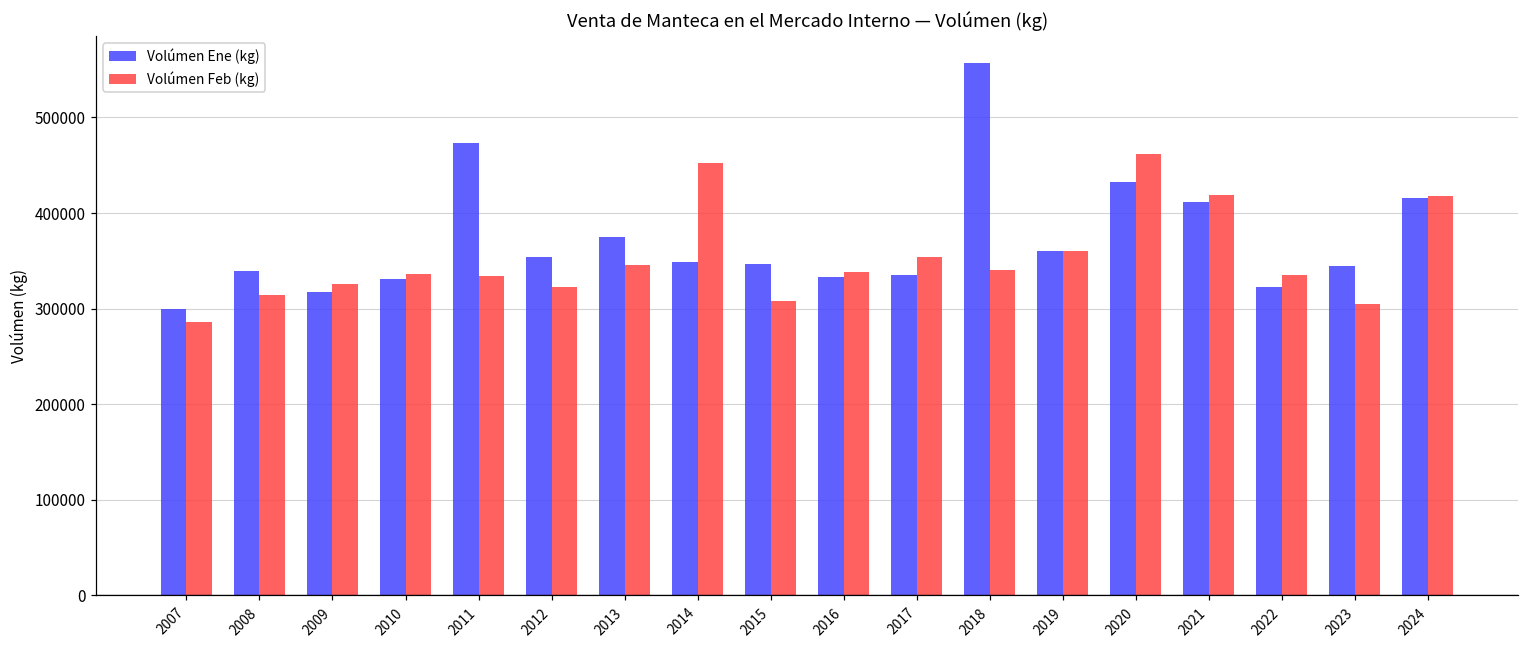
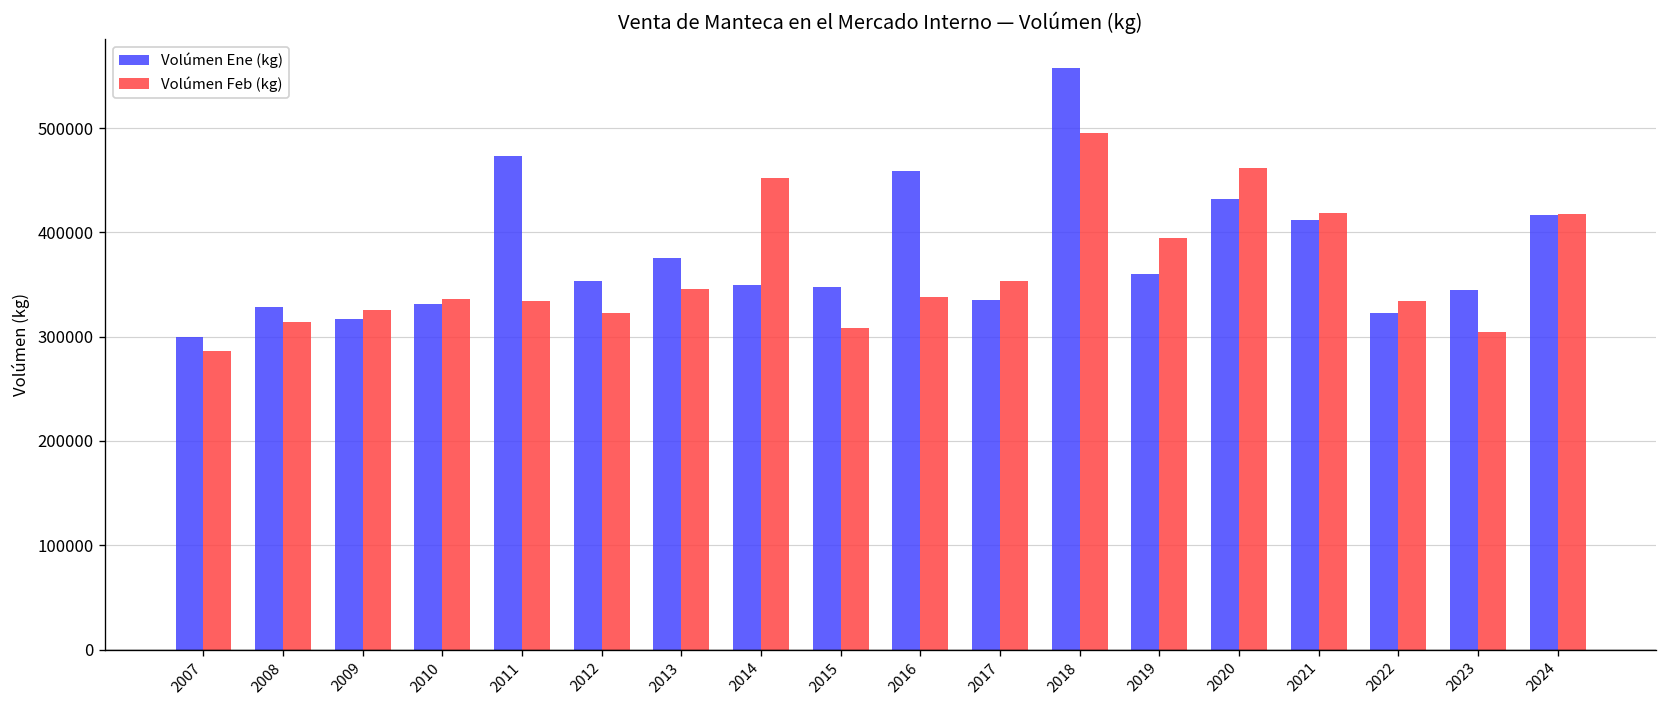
Volúmen Ene (kg), 2008: 340000 -> 330000
Volúmen Ene (kg), 2016: 330000 -> 460000
Volúmen Feb (kg), 2018: 340000 -> 500000
Volúmen Feb (kg), 2019: 360000 -> 390000
